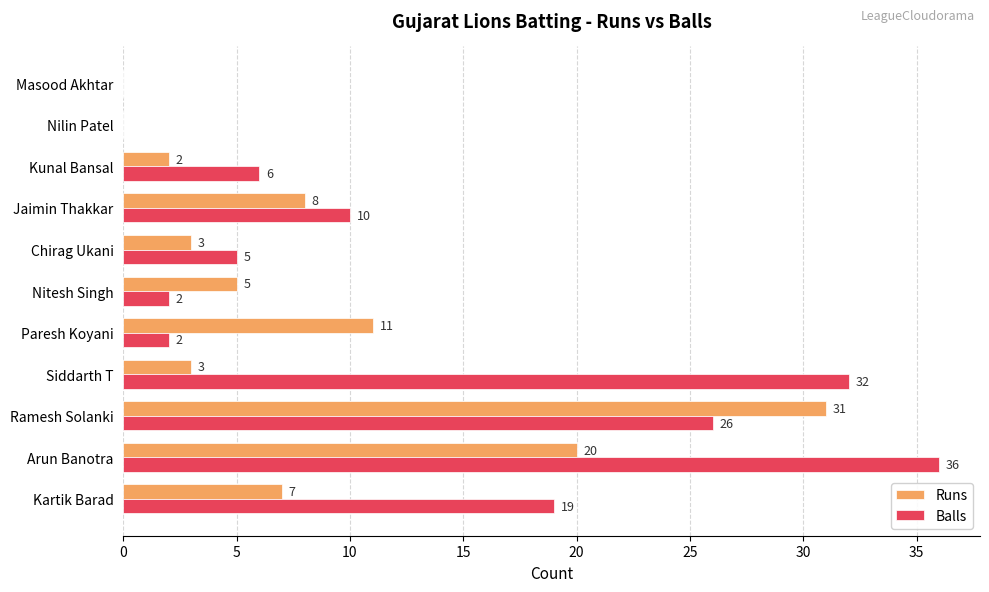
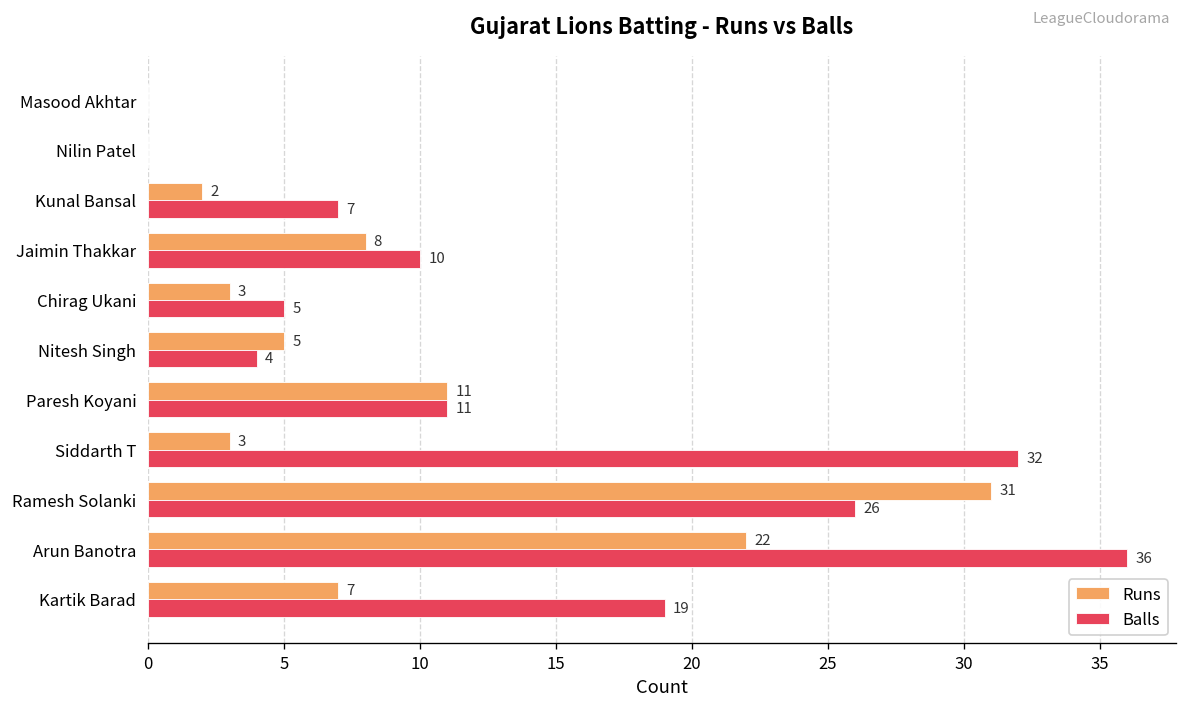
Balls, Kunal Bansal: 6 -> 7
Balls, Nitesh Singh: 2 -> 4
Balls, Paresh Koyani: 2 -> 11
Runs, Arun Banotra: 20 -> 22
